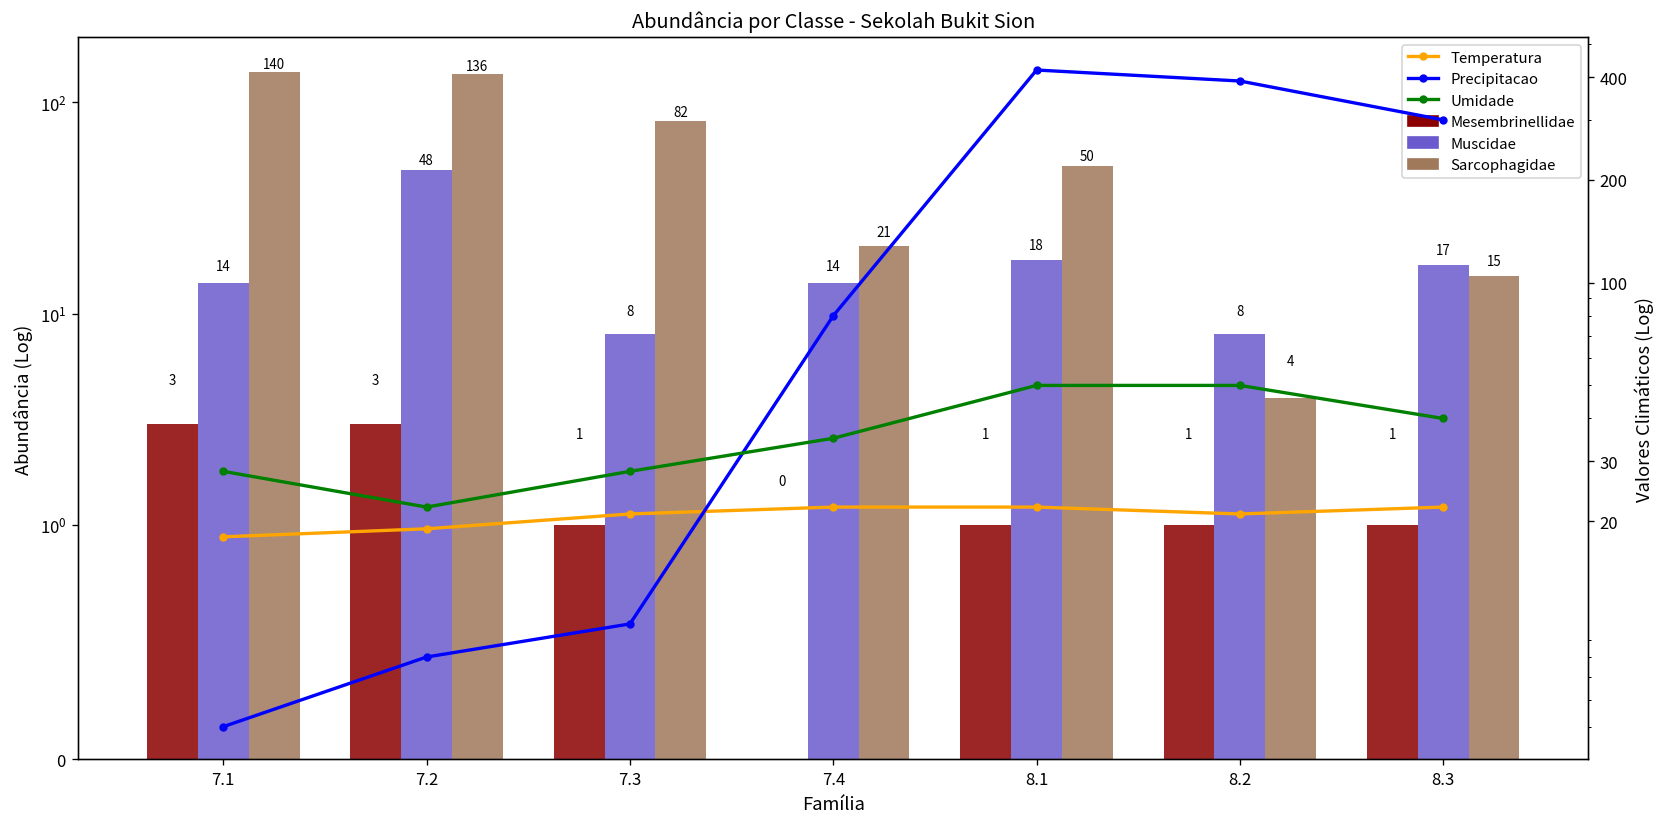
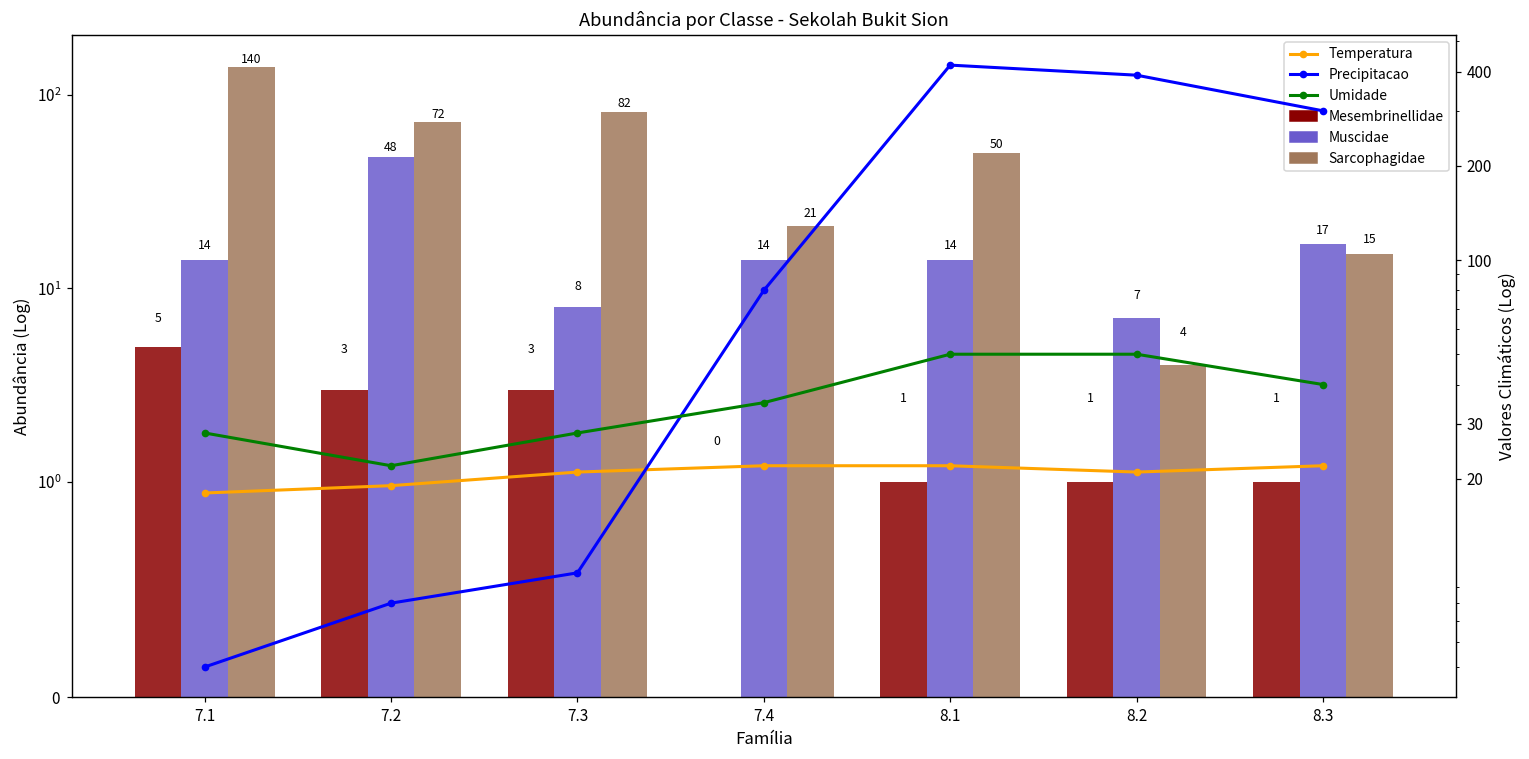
Mesembrinellidae, 7.1: 3 -> 5
Sarcophagidae, 7.2: 136 -> 72
Mesembrinellidae, 7.3: 1 -> 3
Muscidae, 8.1: 18 -> 14
Muscidae, 8.2: 8 -> 7
